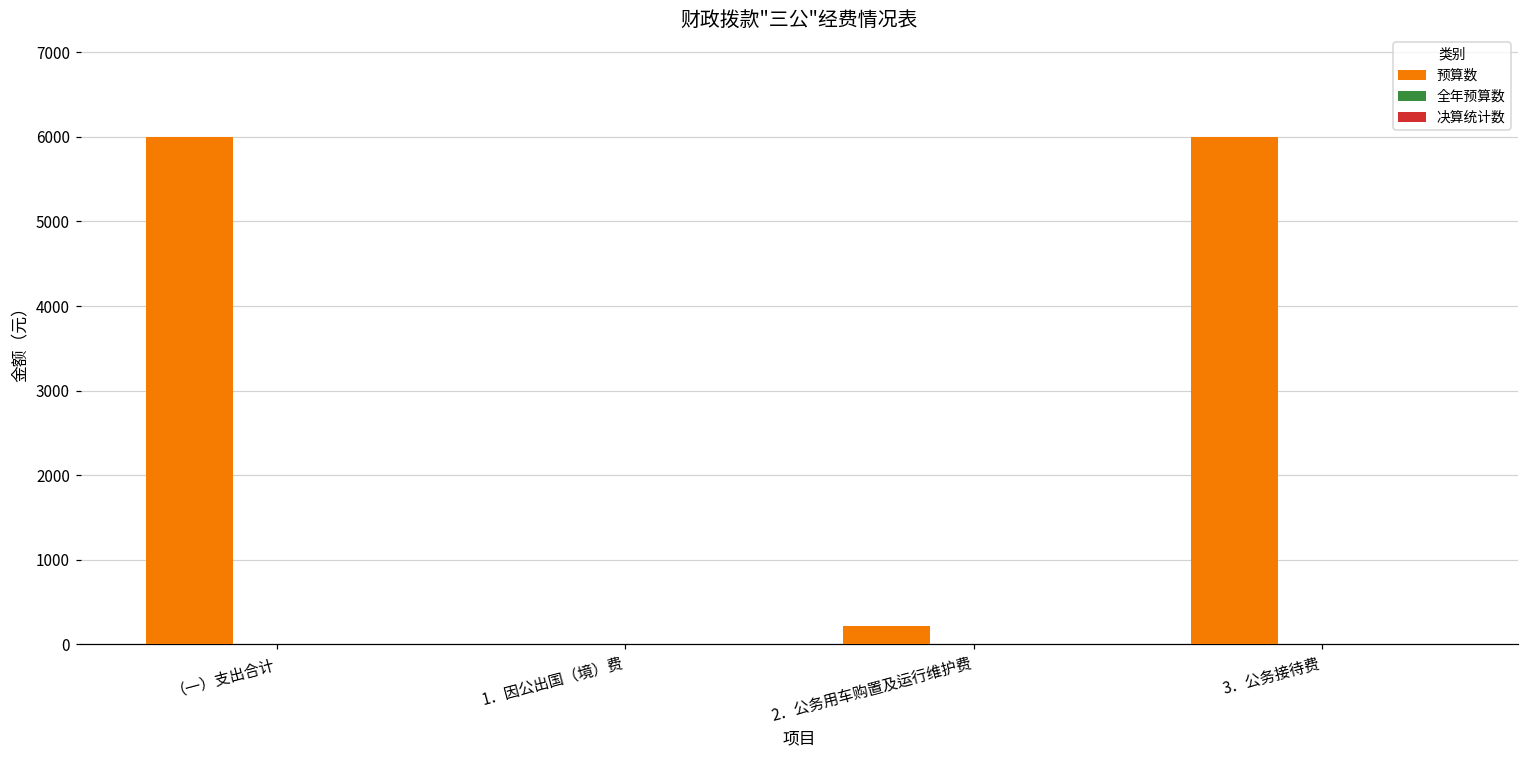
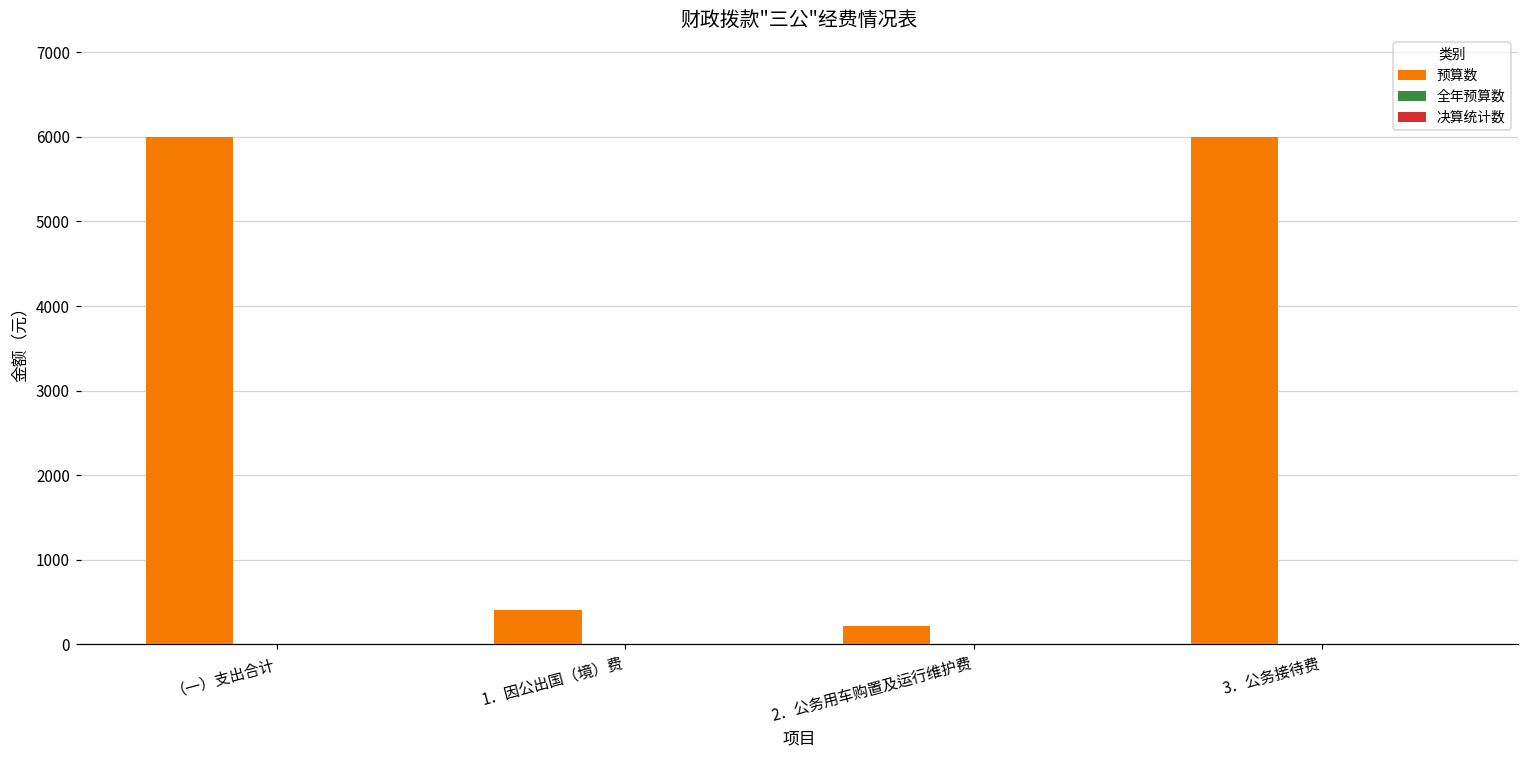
预算数, 1．因公出国（境）费: 0 -> 400
